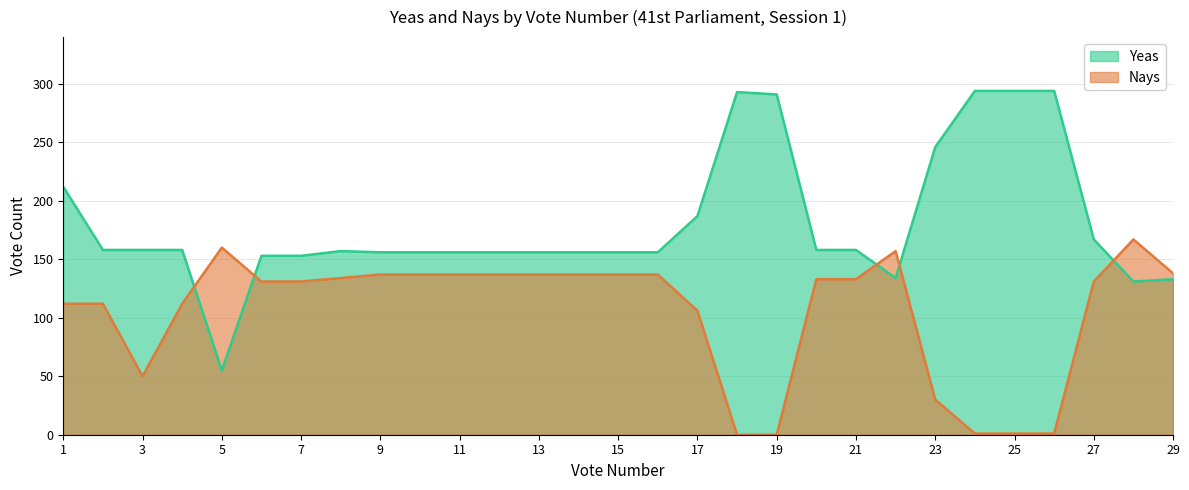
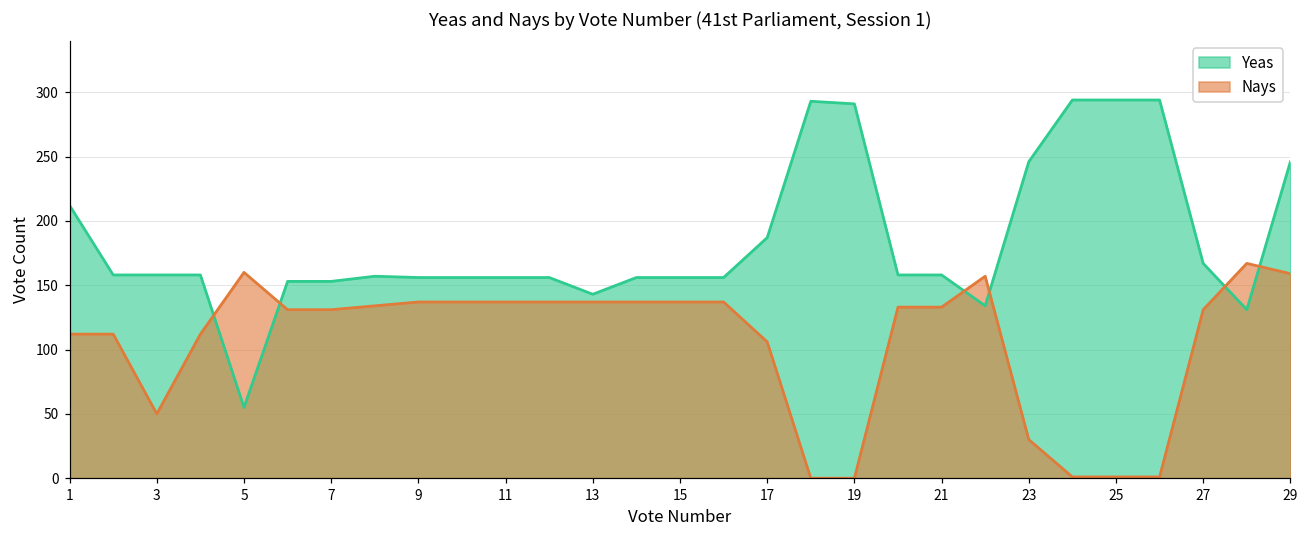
Yeas, 13: 156 -> 143
Yeas, 29: 133 -> 246
Nays, 29: 138 -> 159
